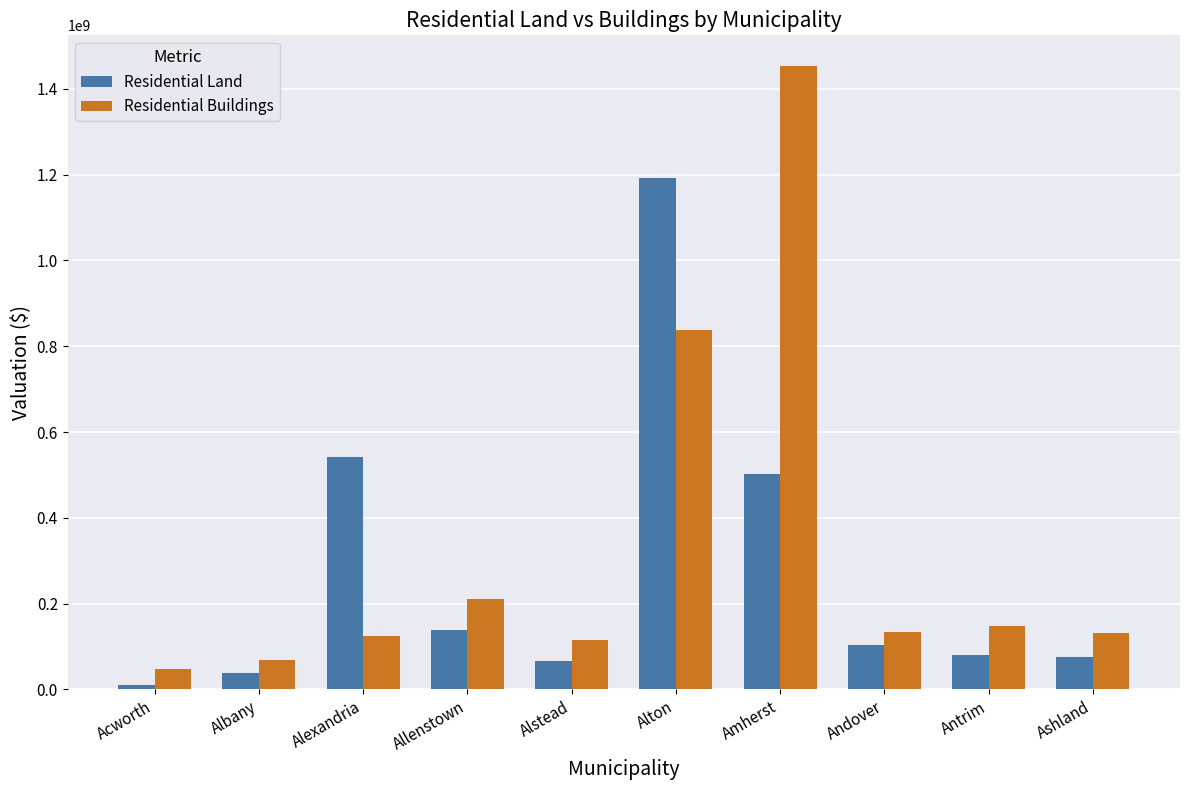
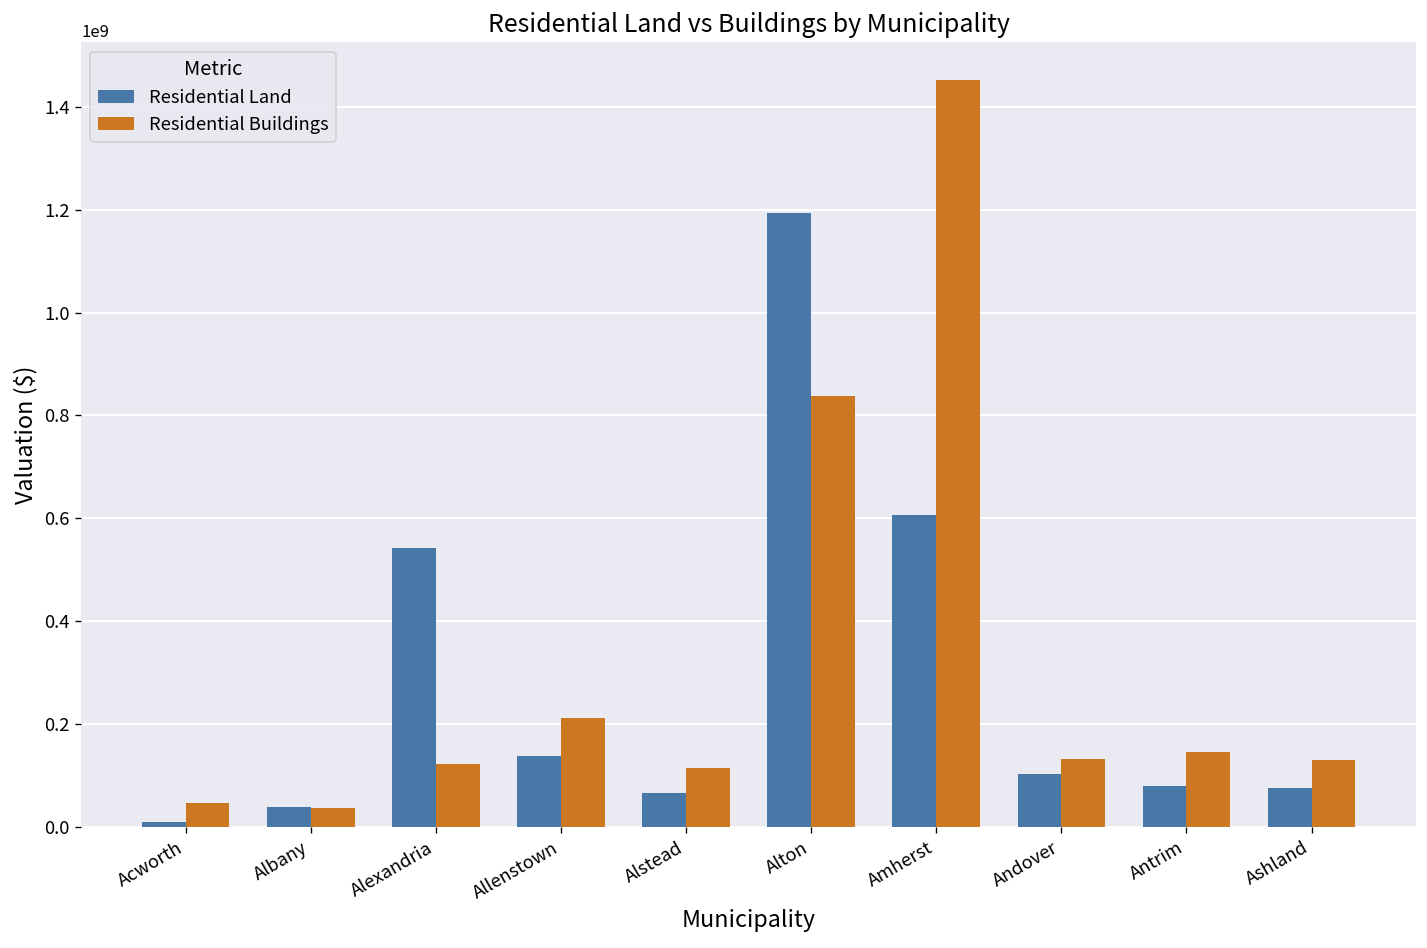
Residential Buildings, Albany: 70000000 -> 40000000
Residential Land, Amherst: 500000000 -> 610000000
